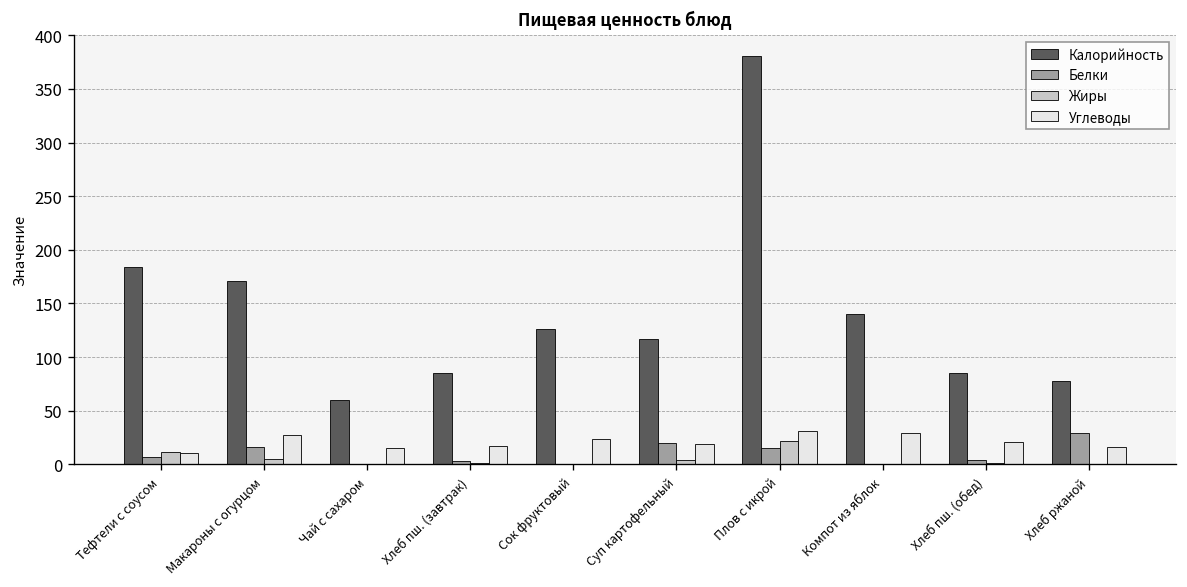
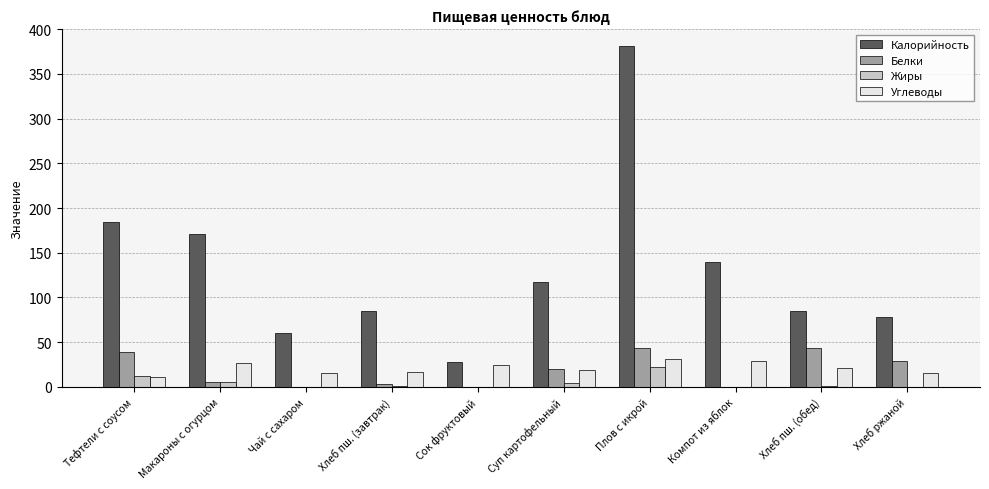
Белки, Тефтели с соусом: 10 -> 40
Белки, Макароны с огурцом: 20 -> 10
Калорийность, Сок фруктовый: 130 -> 30
Белки, Плов с икрой: 20 -> 40
Белки, Хлеб пш. (обед): 0 -> 40
